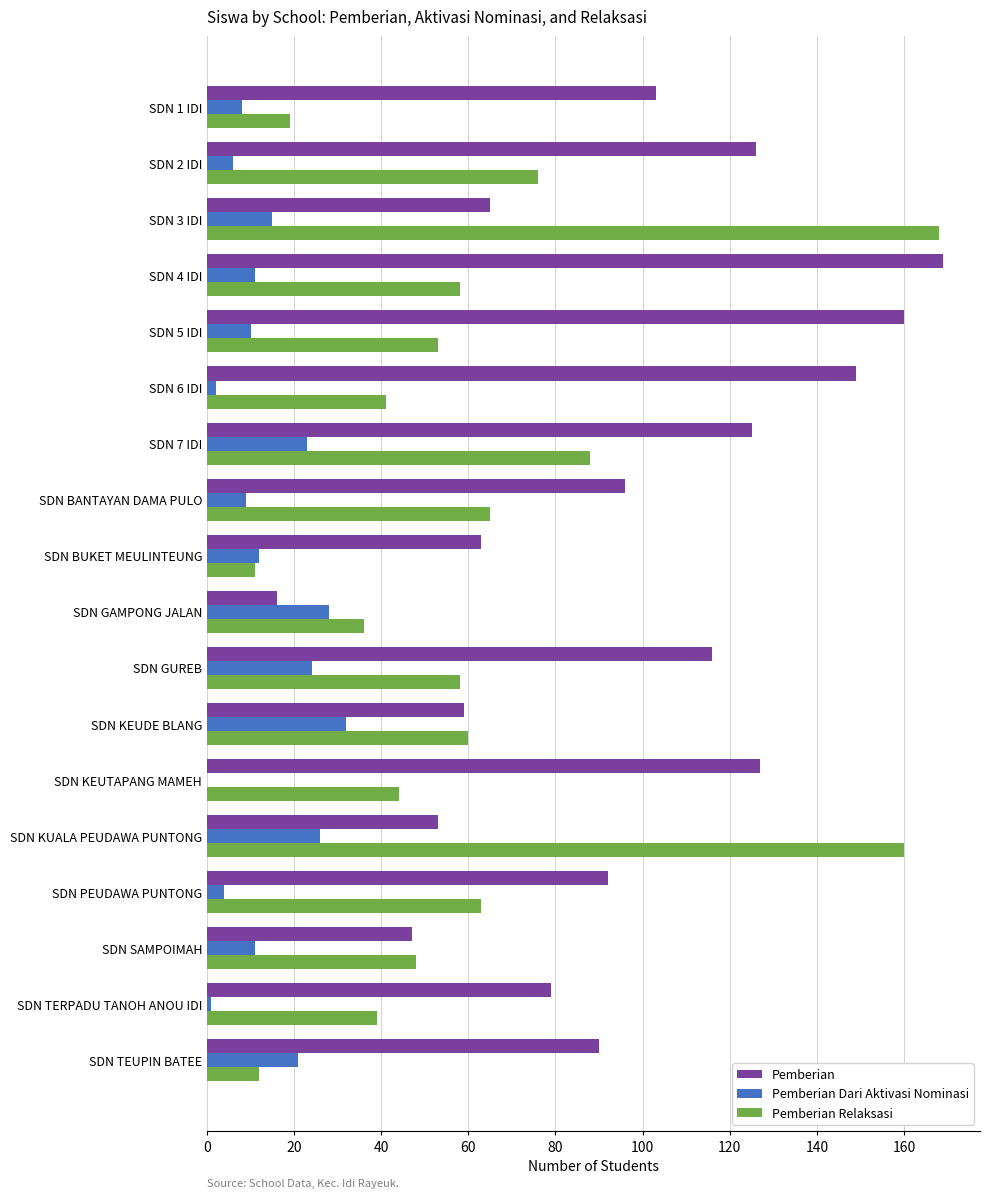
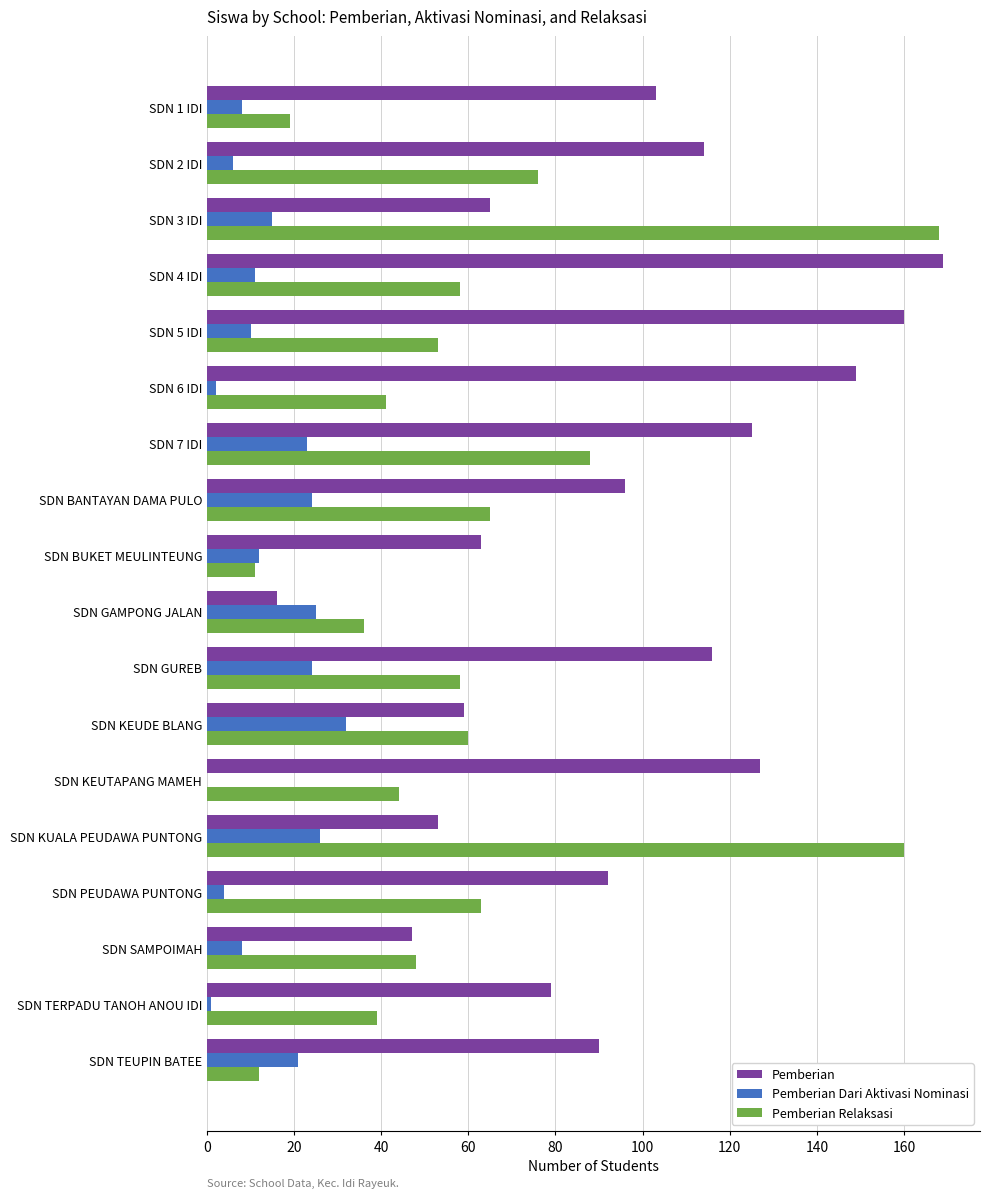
Pemberian, SDN 2 IDI: 126 -> 114
Pemberian Dari Aktivasi Nominasi, SDN BANTAYAN DAMA PULO: 9 -> 24
Pemberian Dari Aktivasi Nominasi, SDN GAMPONG JALAN: 28 -> 25
Pemberian Dari Aktivasi Nominasi, SDN SAMPOIMAH: 11 -> 8
